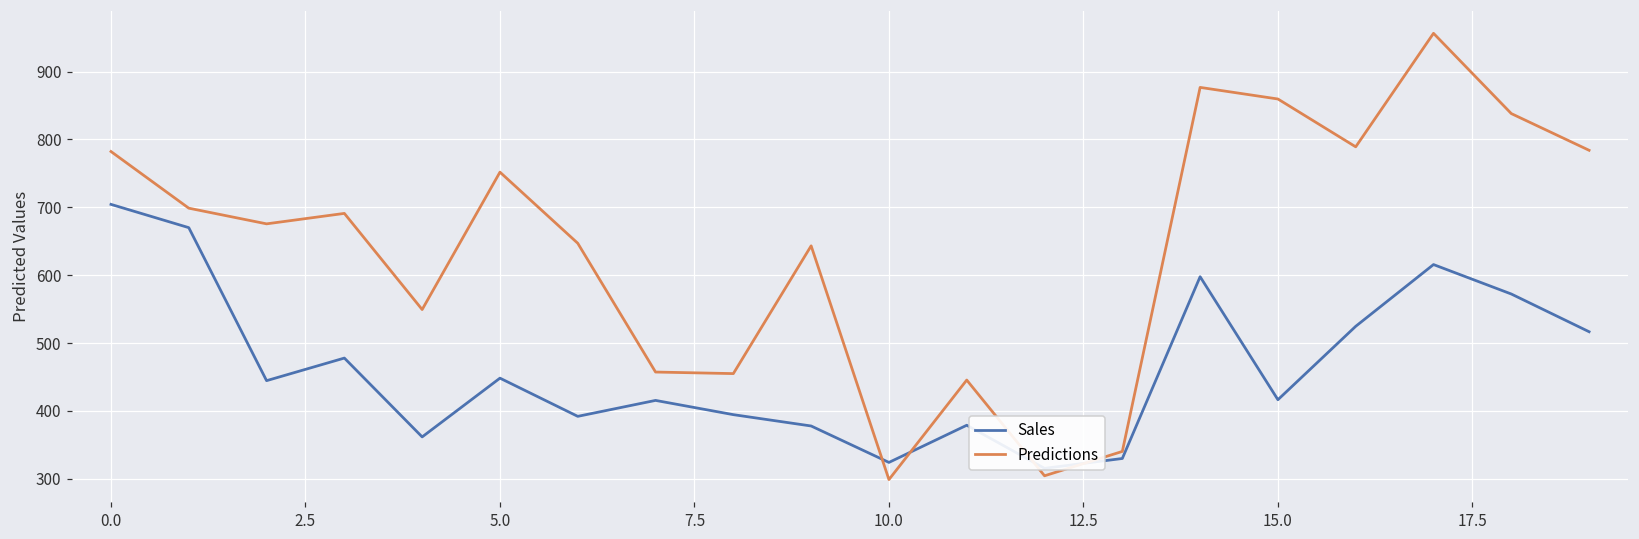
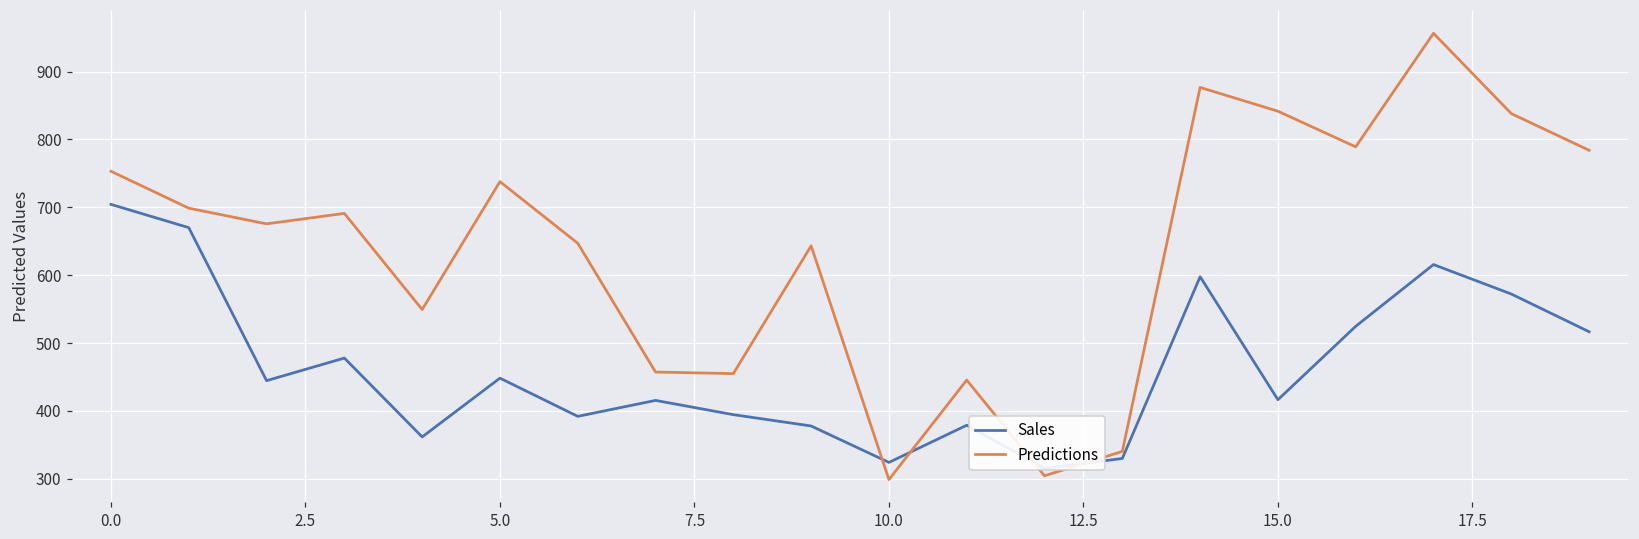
Predictions, 0.0: 780 -> 750
Predictions, 5.0: 750 -> 740
Predictions, 15.0: 860 -> 840
